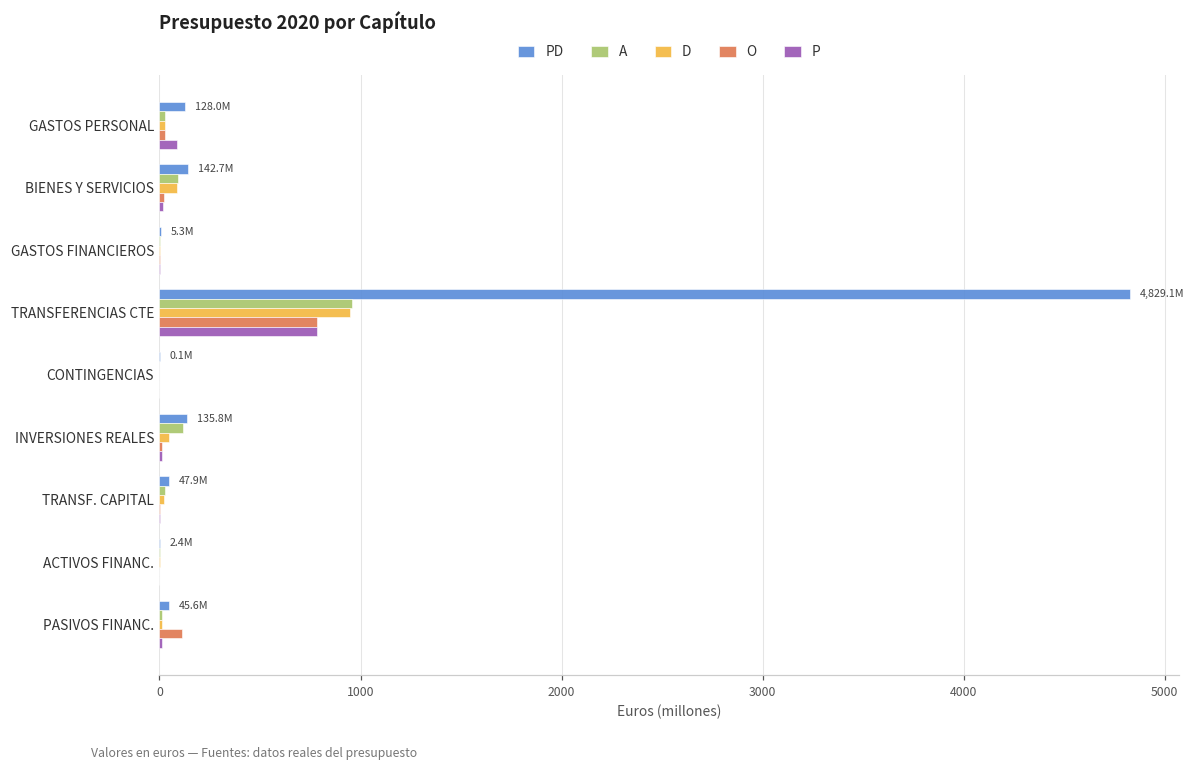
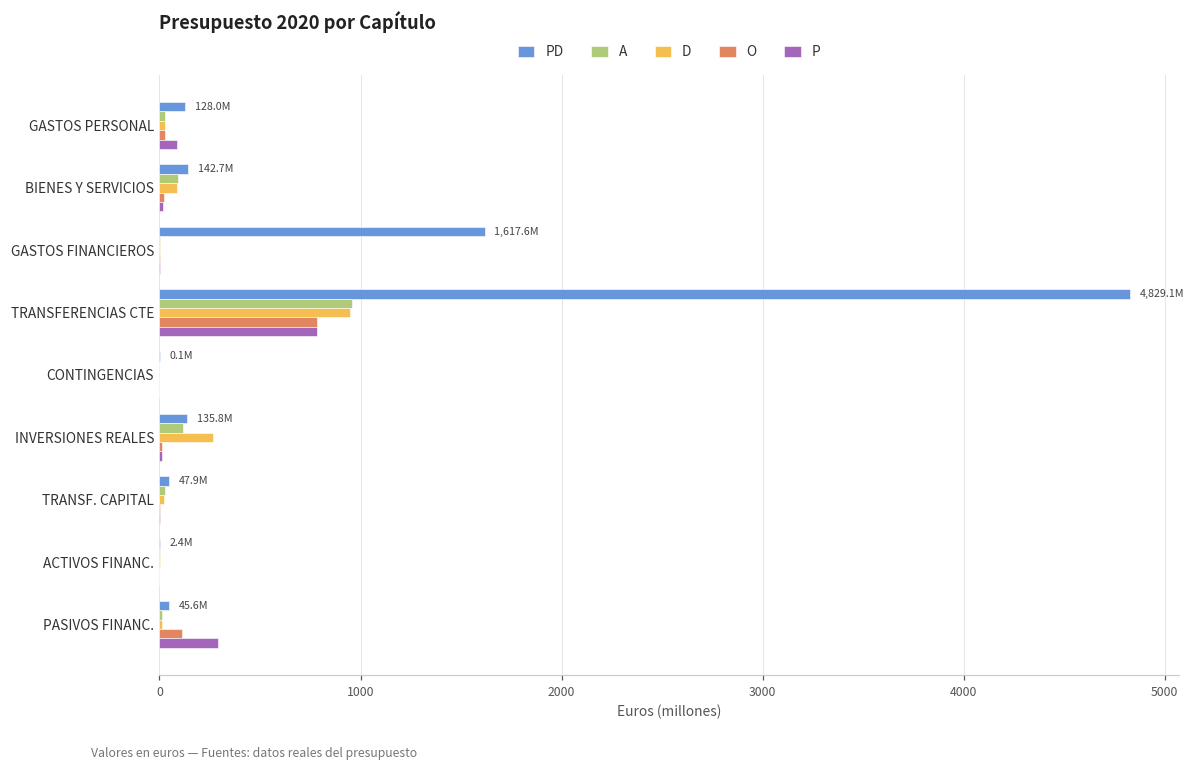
PD, GASTOS FINANCIEROS: 5.3M -> 1,617.6M
D, INVERSIONES REALES: 50 -> 270
P, PASIVOS FINANC.: 10 -> 290
